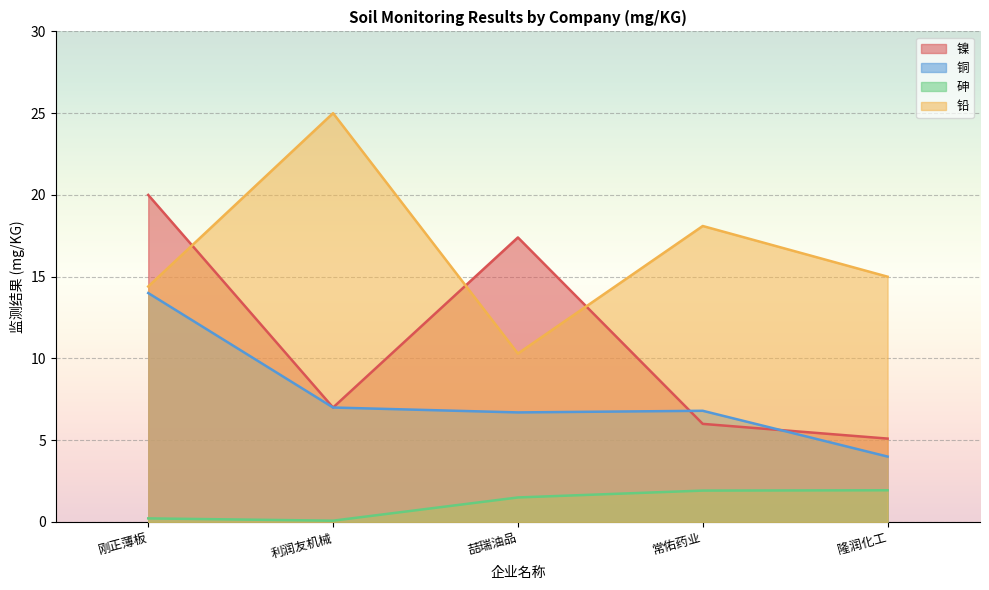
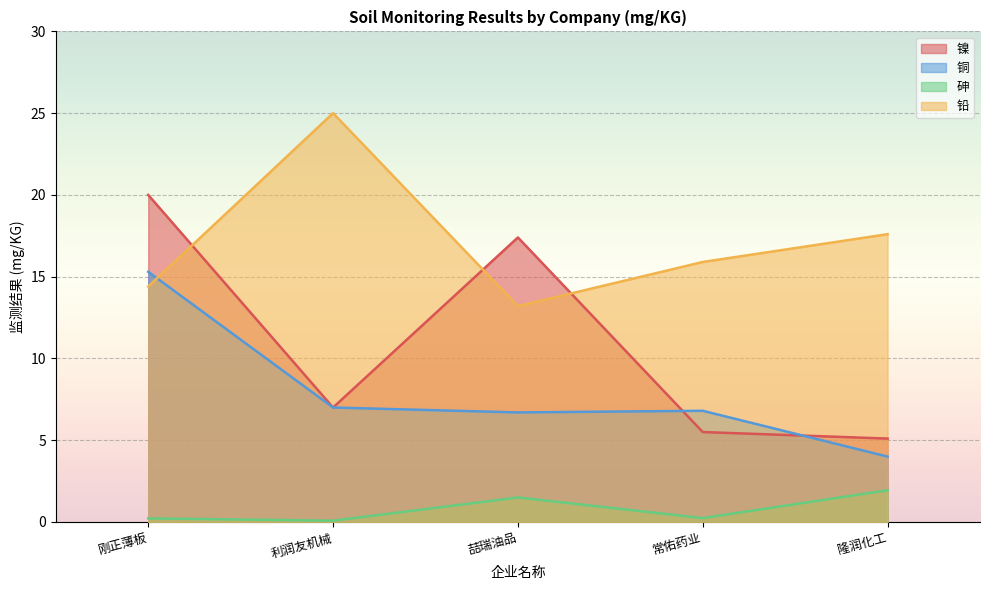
铜, 刚正薄板: 14.0 -> 15.3
铅, 喆瑞油品: 10.3 -> 13.2
镍, 常佑药业: 6.0 -> 5.5
砷, 常佑药业: 1.9 -> 0.2
铅, 常佑药业: 18.1 -> 15.9
铅, 隆润化工: 15.0 -> 17.6
